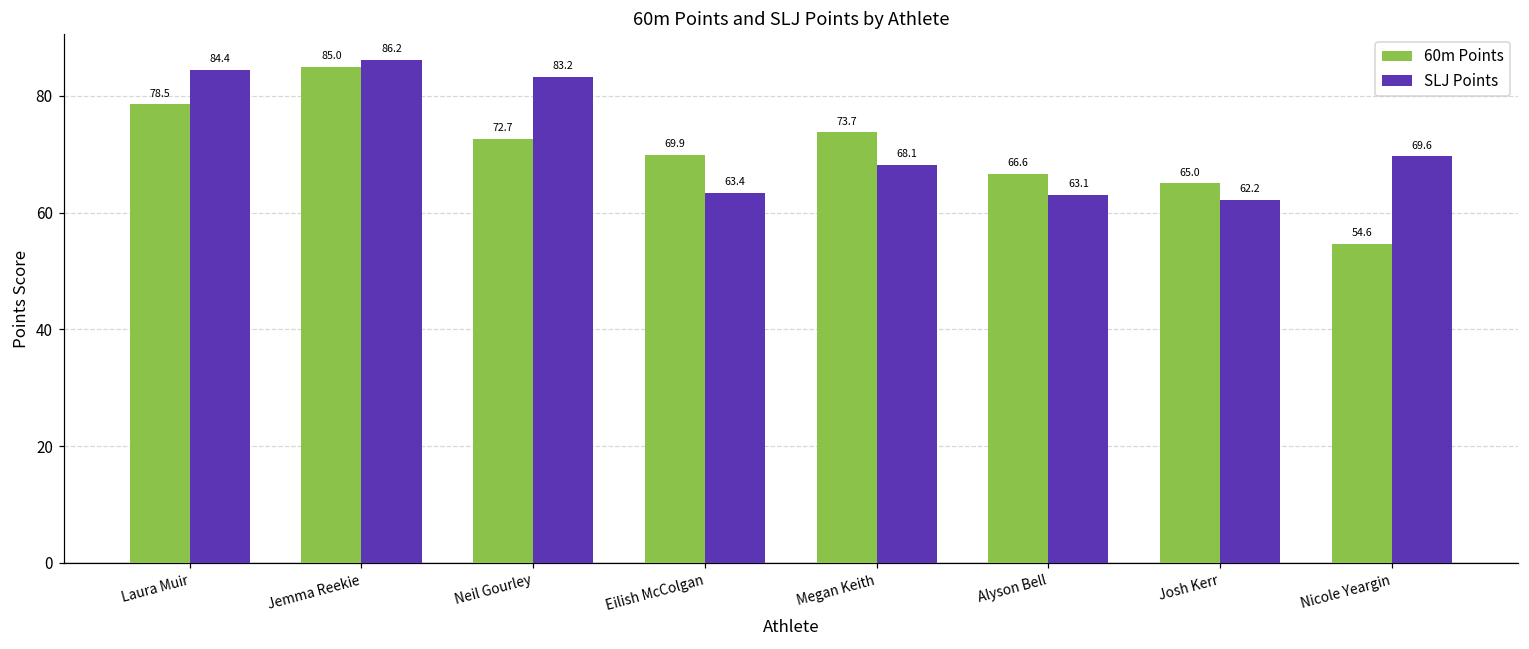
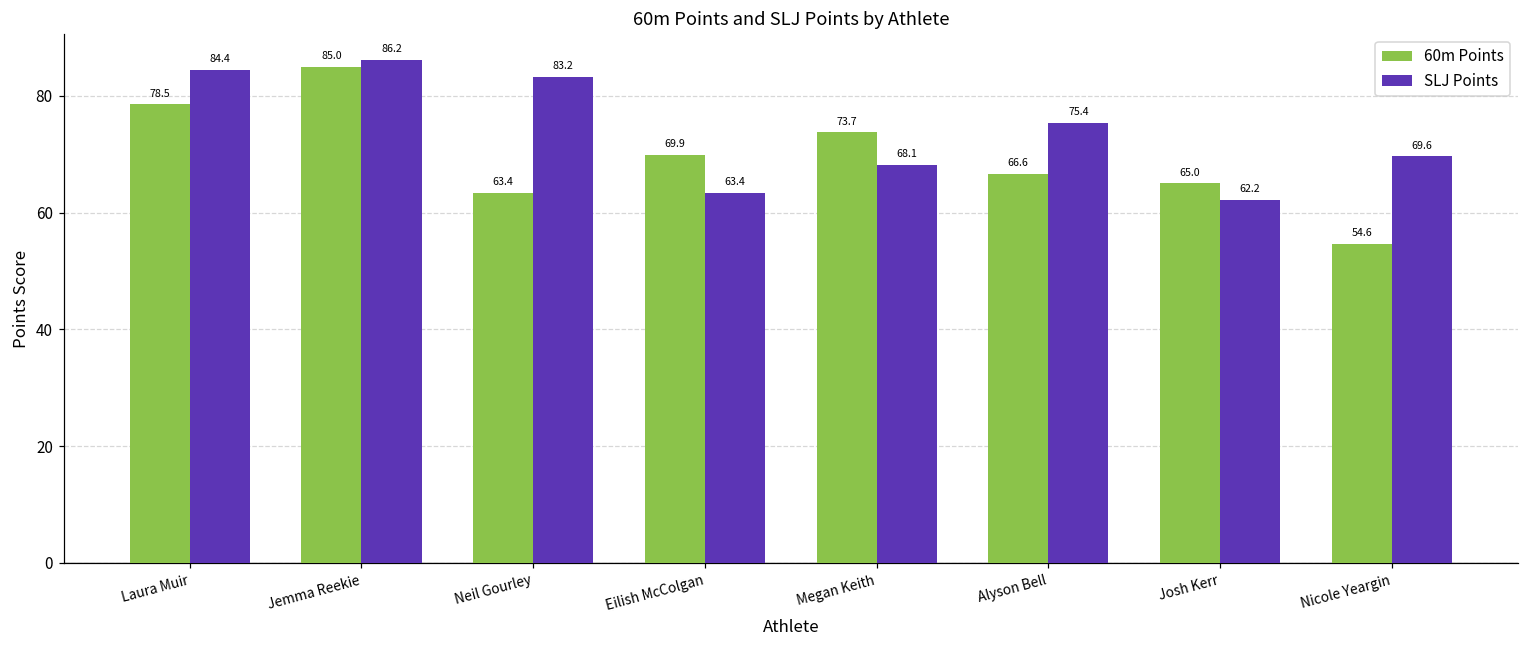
60m Points, Neil Gourley: 72.7 -> 63.4
SLJ Points, Alyson Bell: 63.1 -> 75.4
